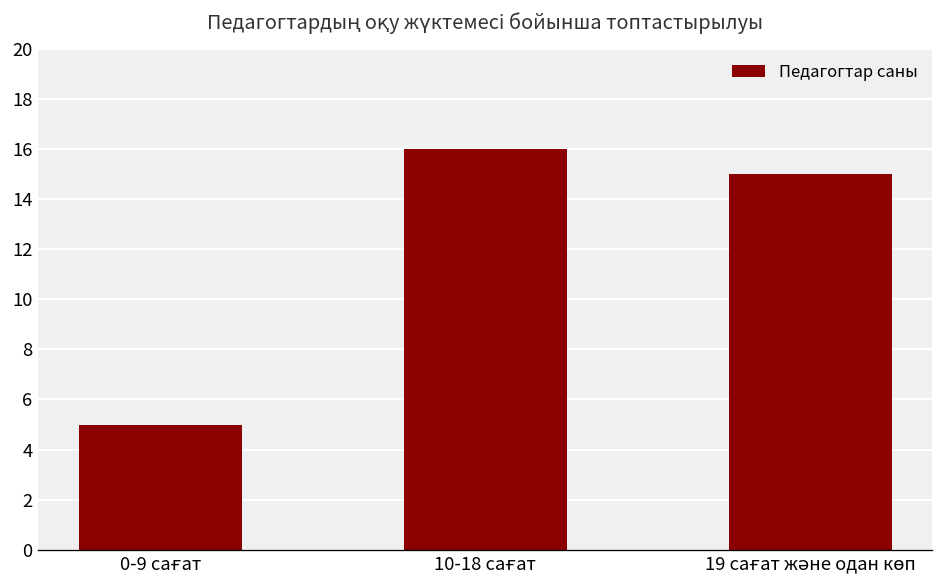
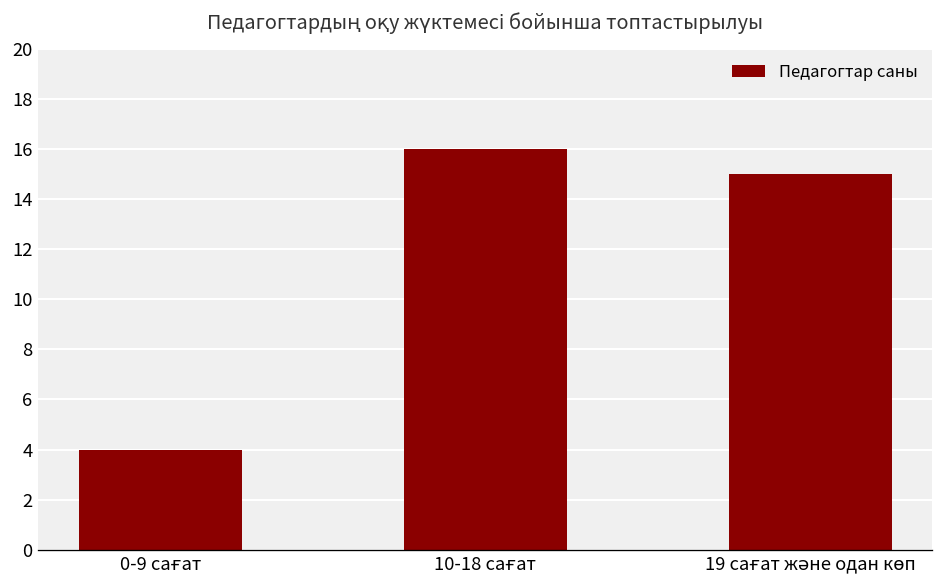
0-9 сағат: 5 -> 4
